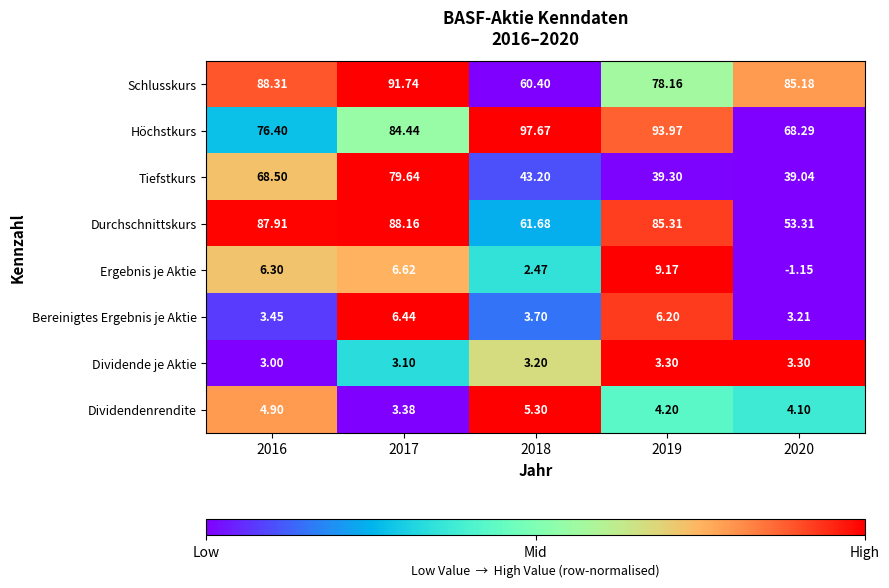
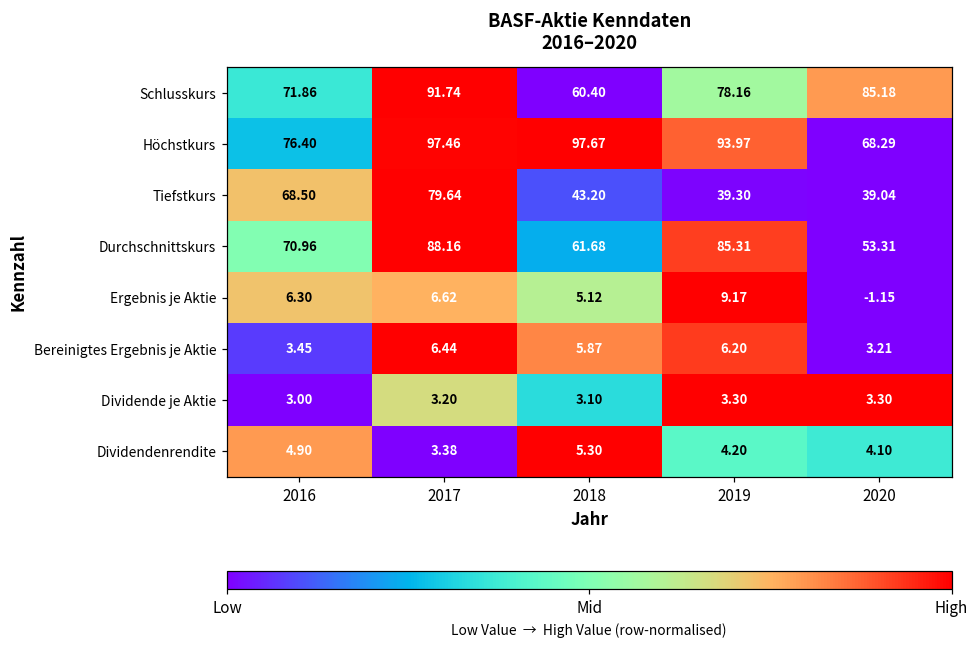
Schlusskurs, 2016: 88.31 -> 71.86
Höchstkurs, 2017: 84.44 -> 97.46
Durchschnittskurs, 2016: 87.91 -> 70.96
Ergebnis je Aktie, 2018: 2.47 -> 5.12
Bereinigtes Ergebnis je Aktie, 2018: 3.70 -> 5.87
Dividende je Aktie, 2017: 3.10 -> 3.20
Dividende je Aktie, 2018: 3.20 -> 3.10
